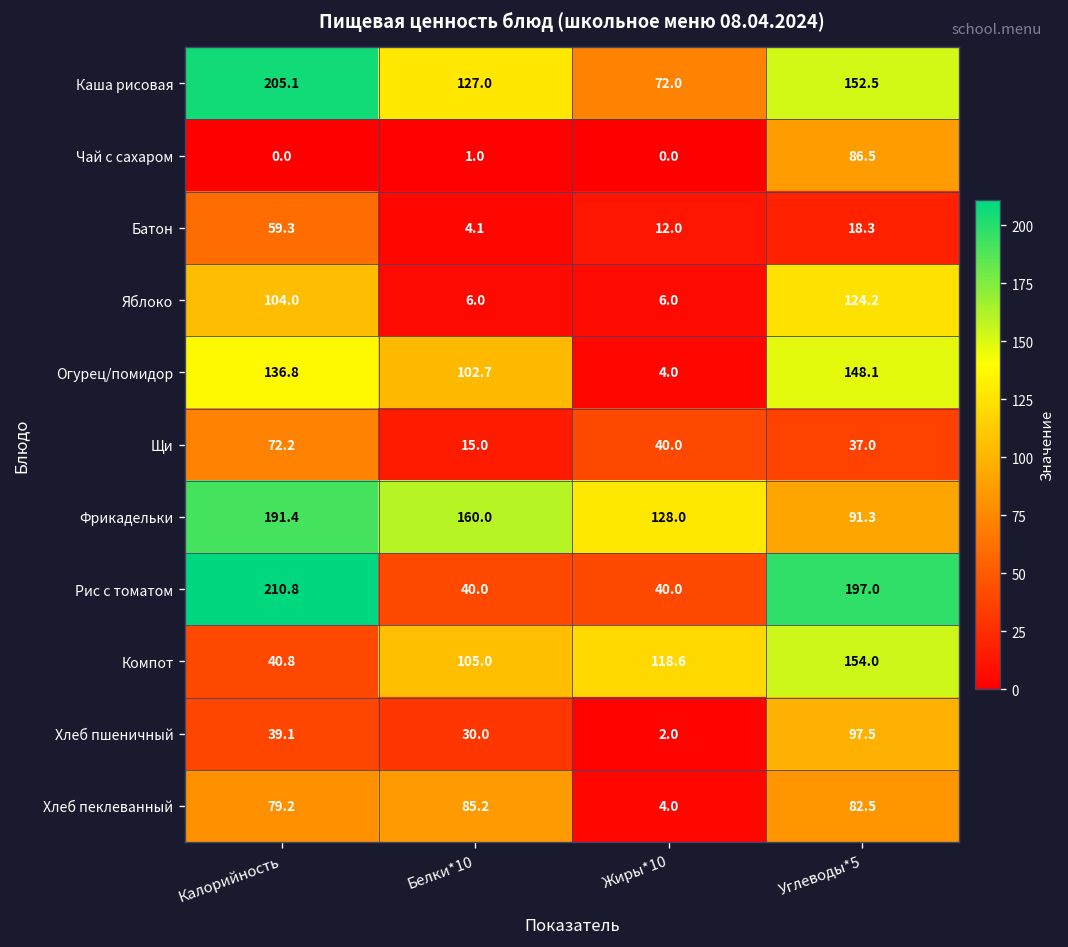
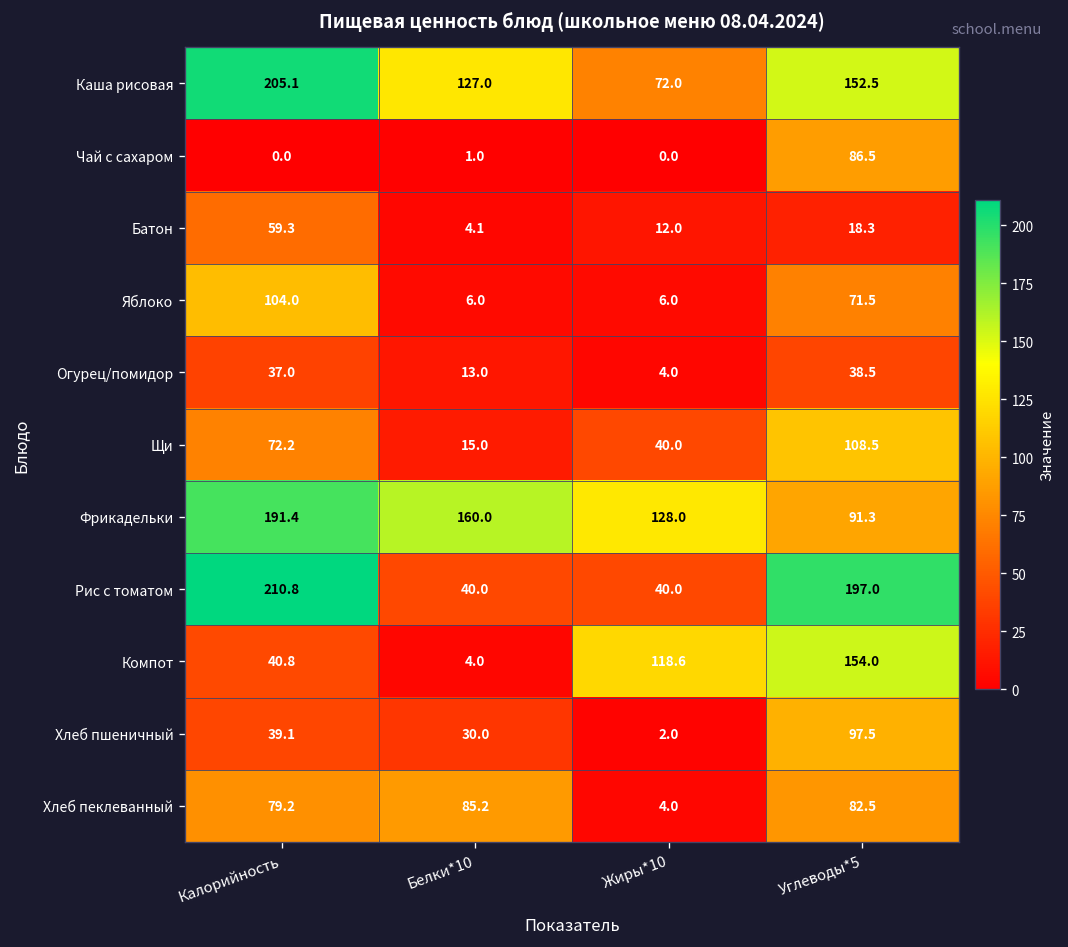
Яблоко, Углеводы*5: 124.2 -> 71.5
Огурец/помидор, Калорийность: 136.8 -> 37.0
Огурец/помидор, Белки*10: 102.7 -> 13.0
Огурец/помидор, Углеводы*5: 148.1 -> 38.5
Щи, Углеводы*5: 37.0 -> 108.5
Компот, Белки*10: 105.0 -> 4.0
